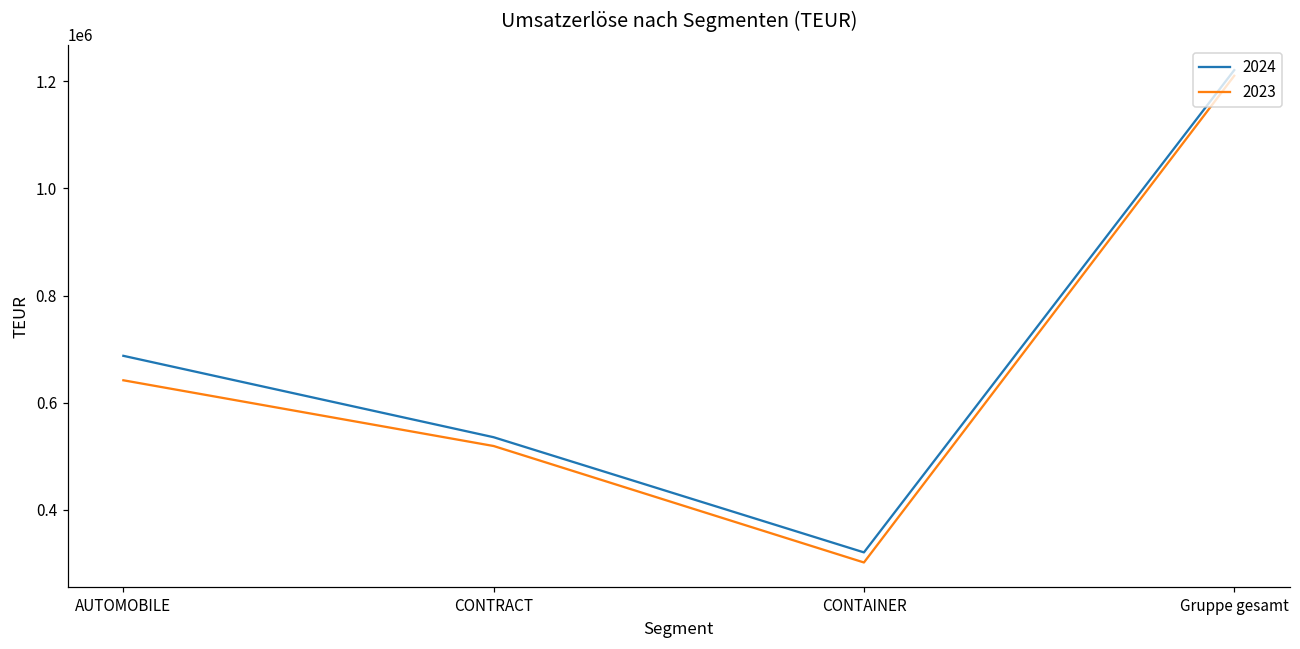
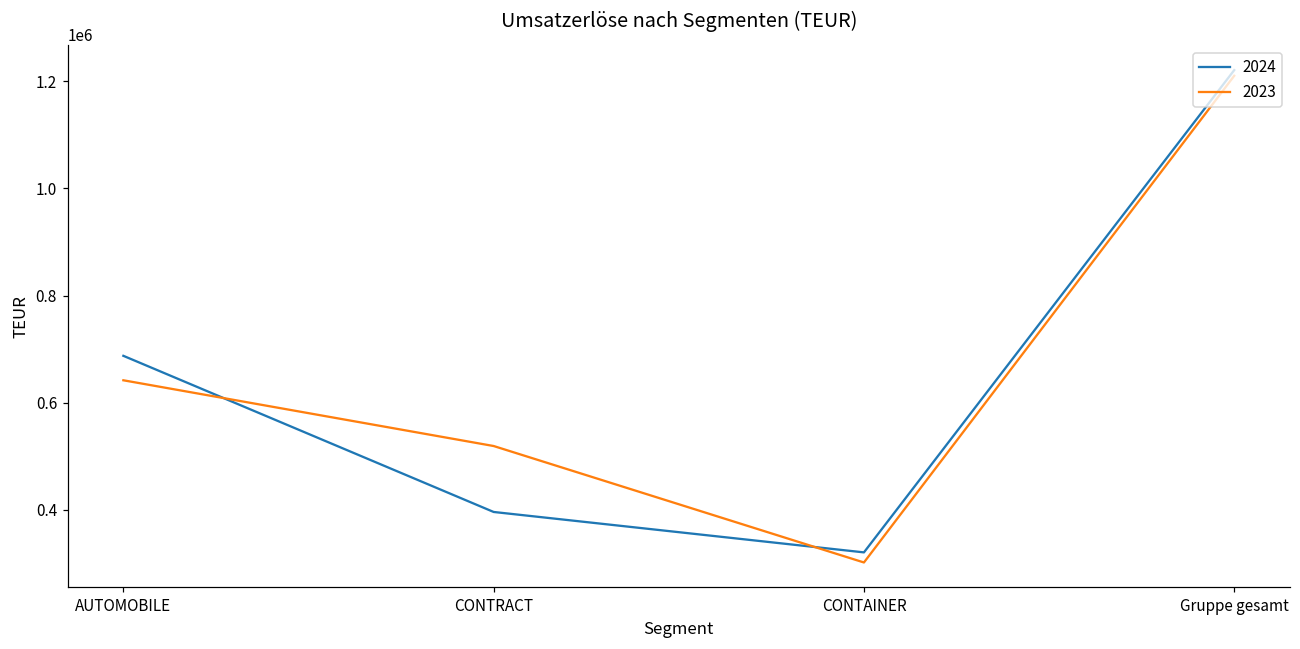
2024, CONTRACT: 540000 -> 400000
